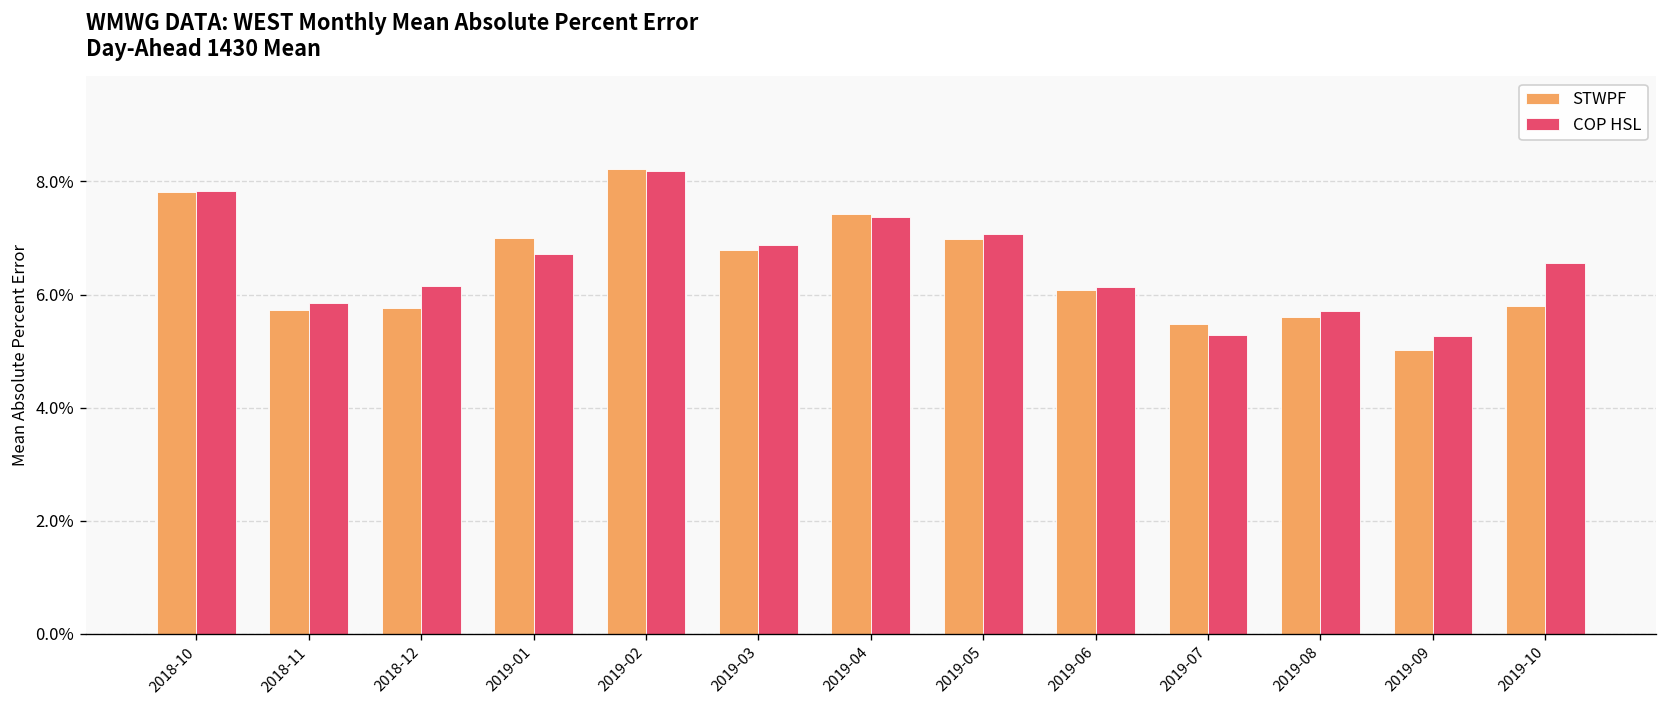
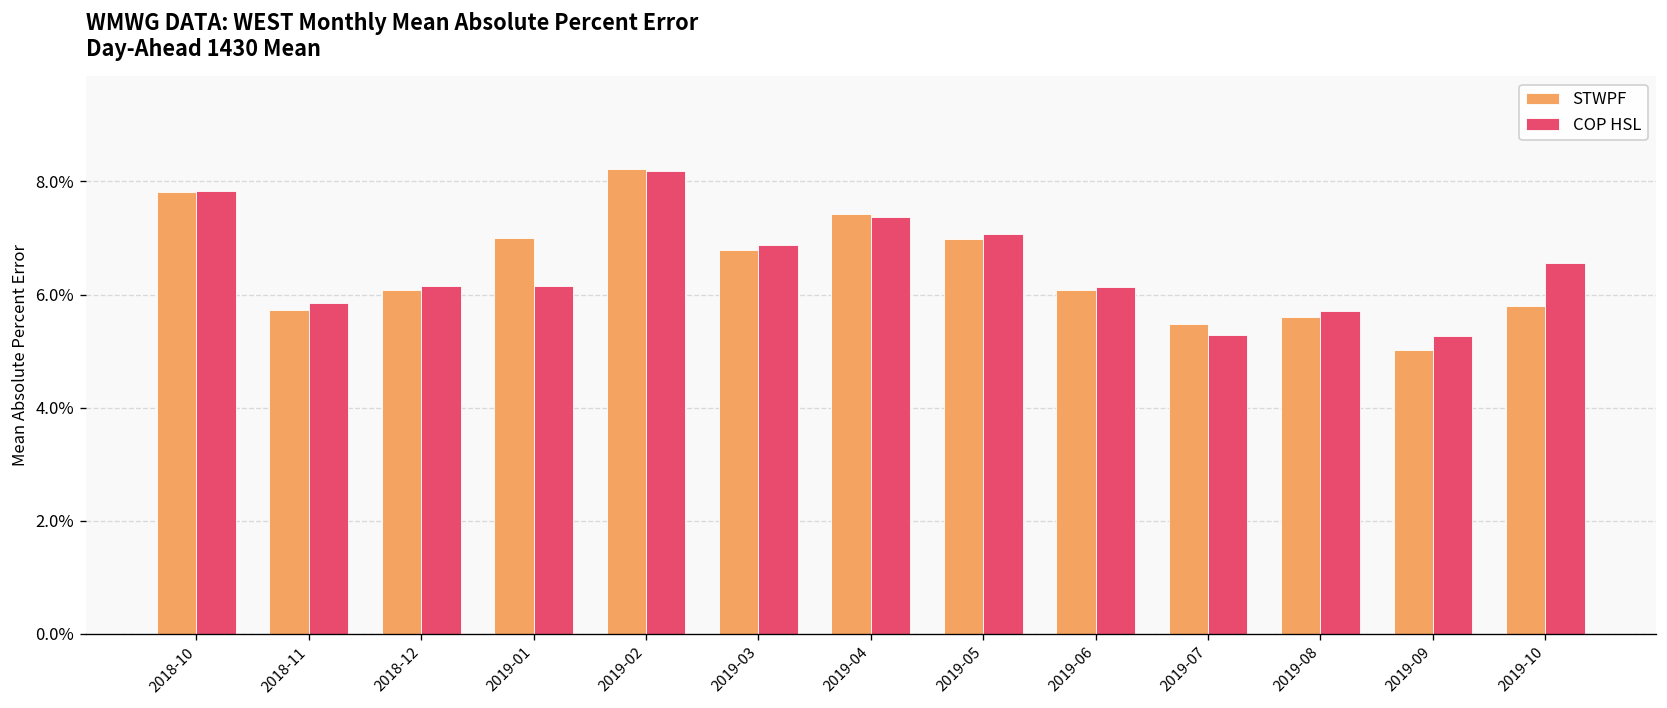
STWPF, 2018-12: 5.8% -> 6.1%
COP HSL, 2019-01: 6.7% -> 6.2%
